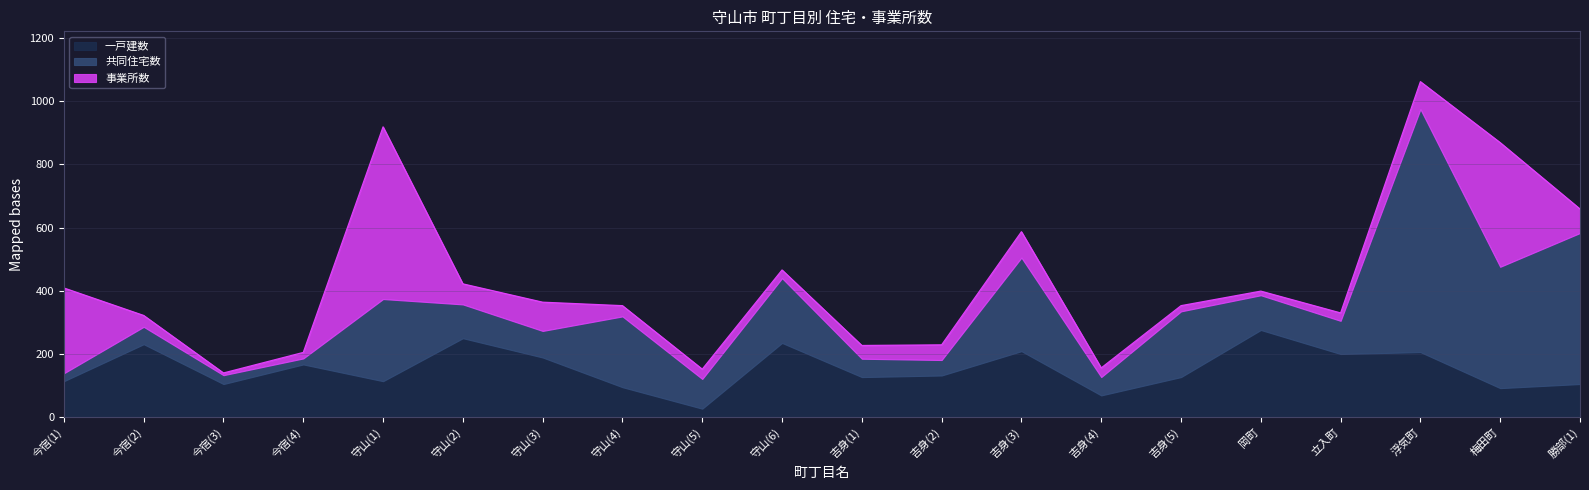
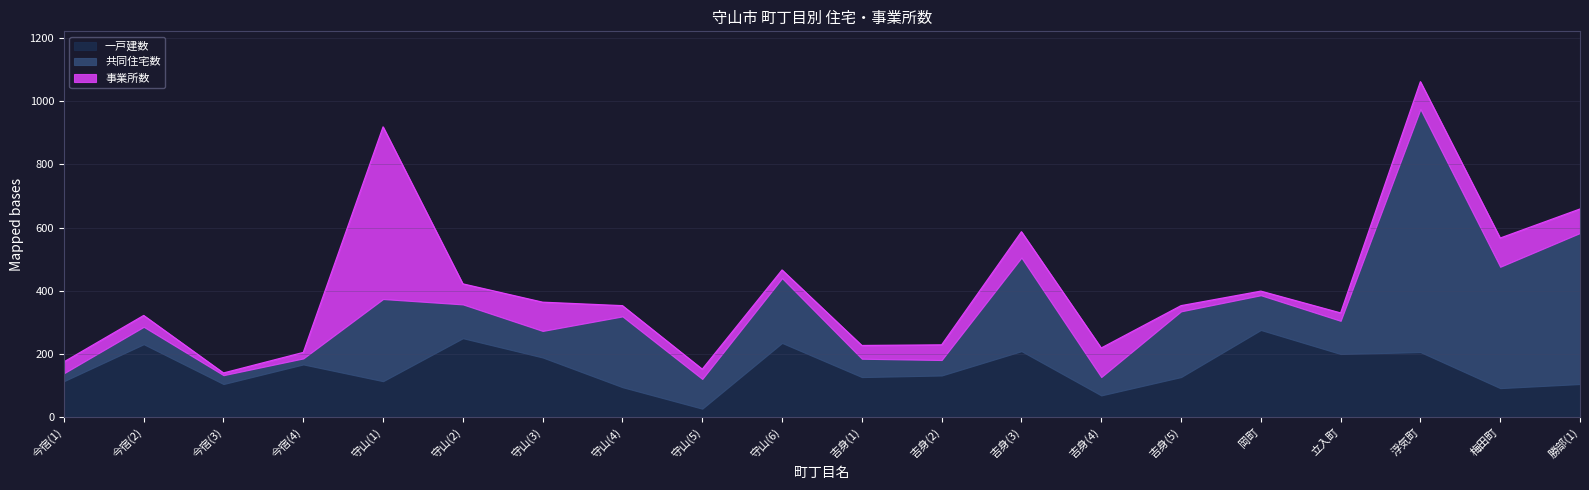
事業所数, 今宿(1): 270 -> 40
事業所数, 吉身(4): 30 -> 90
事業所数, 梅田町: 390 -> 90
